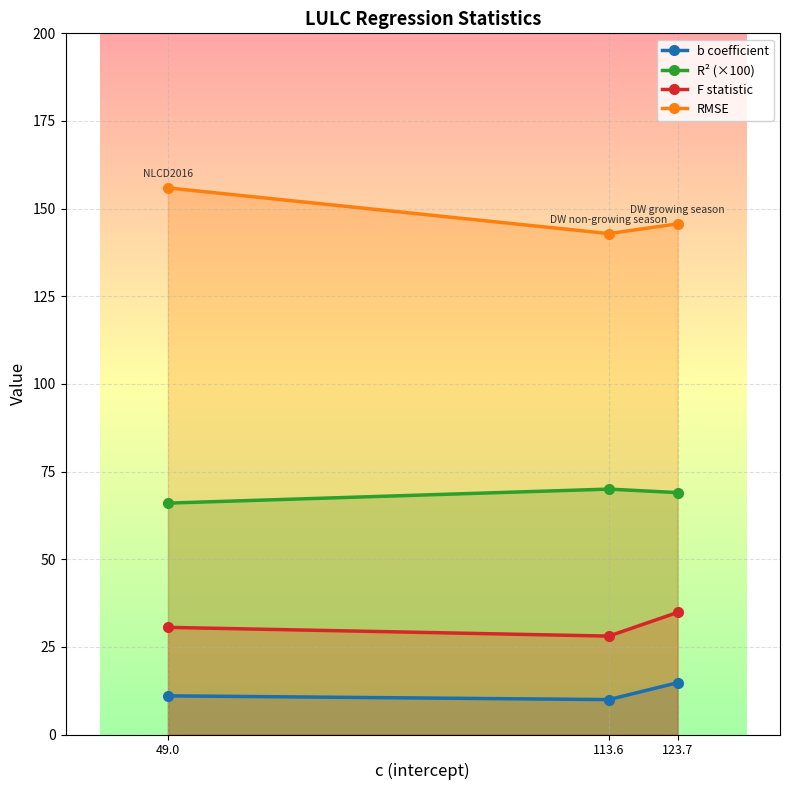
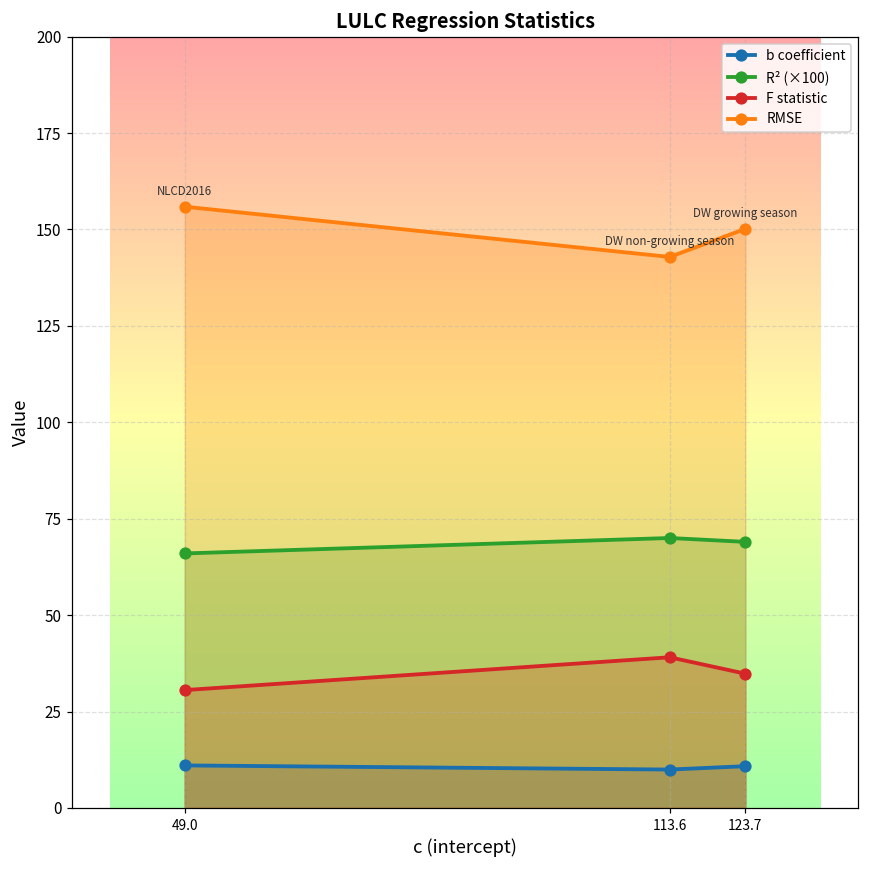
F statistic, 113.6: 28 -> 39
b coefficient, 123.7: 15 -> 11
RMSE, 123.7: 146 -> 150
